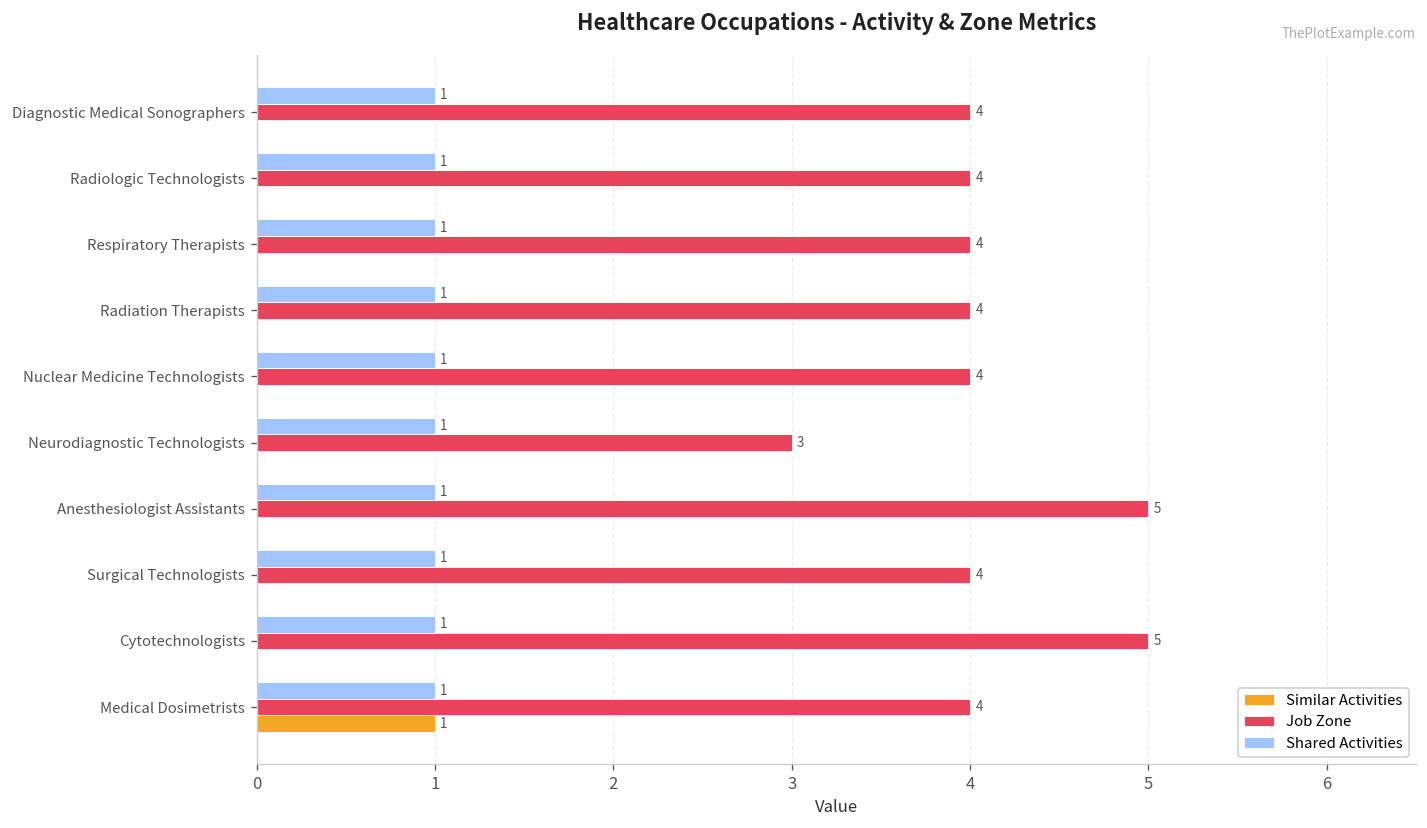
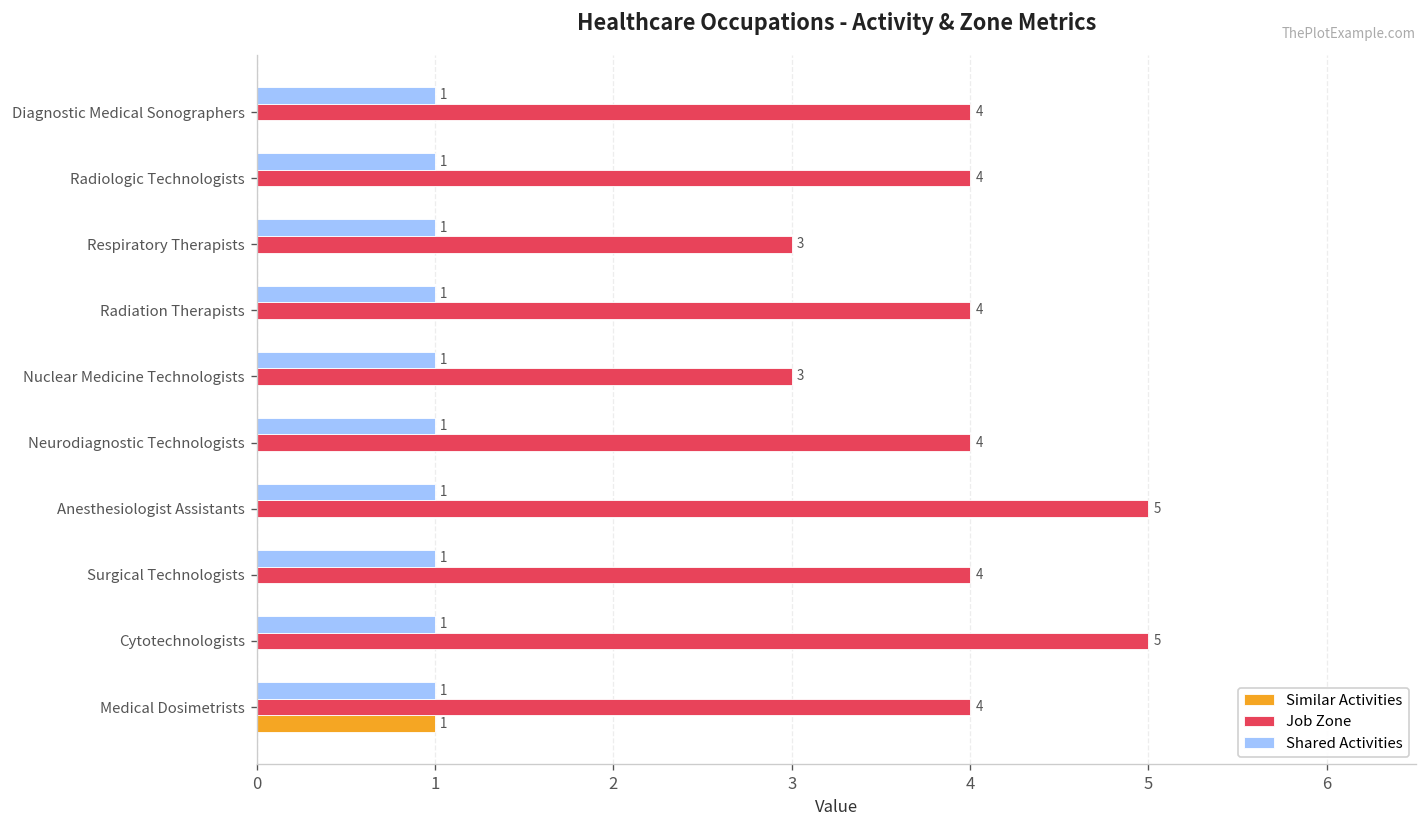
Job Zone, Respiratory Therapists: 4 -> 3
Job Zone, Nuclear Medicine Technologists: 4 -> 3
Job Zone, Neurodiagnostic Technologists: 3 -> 4
